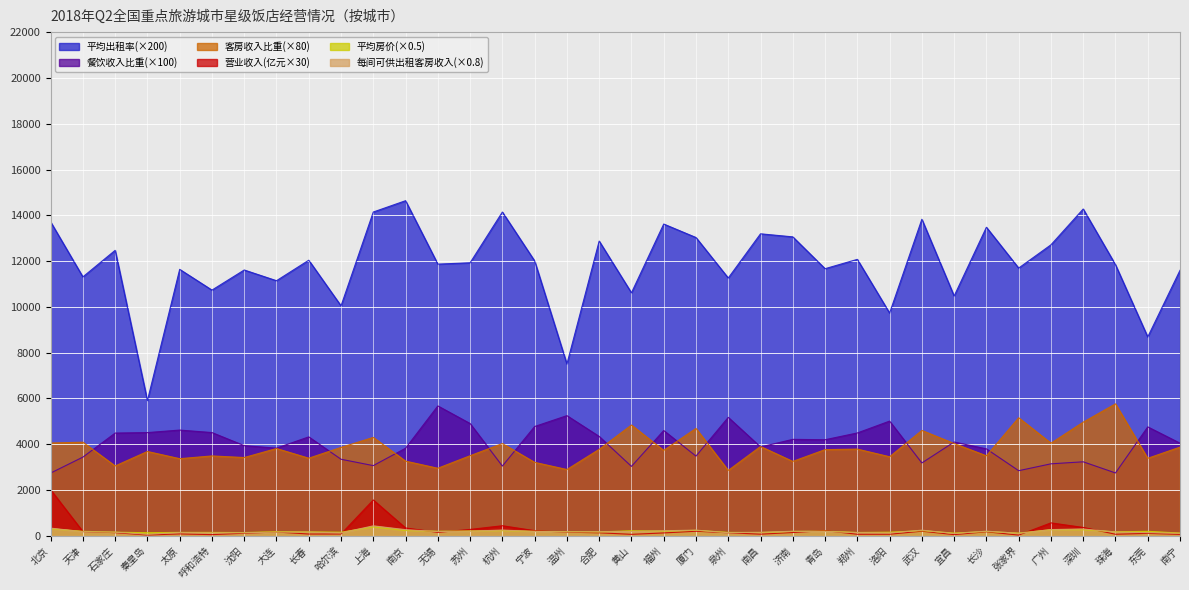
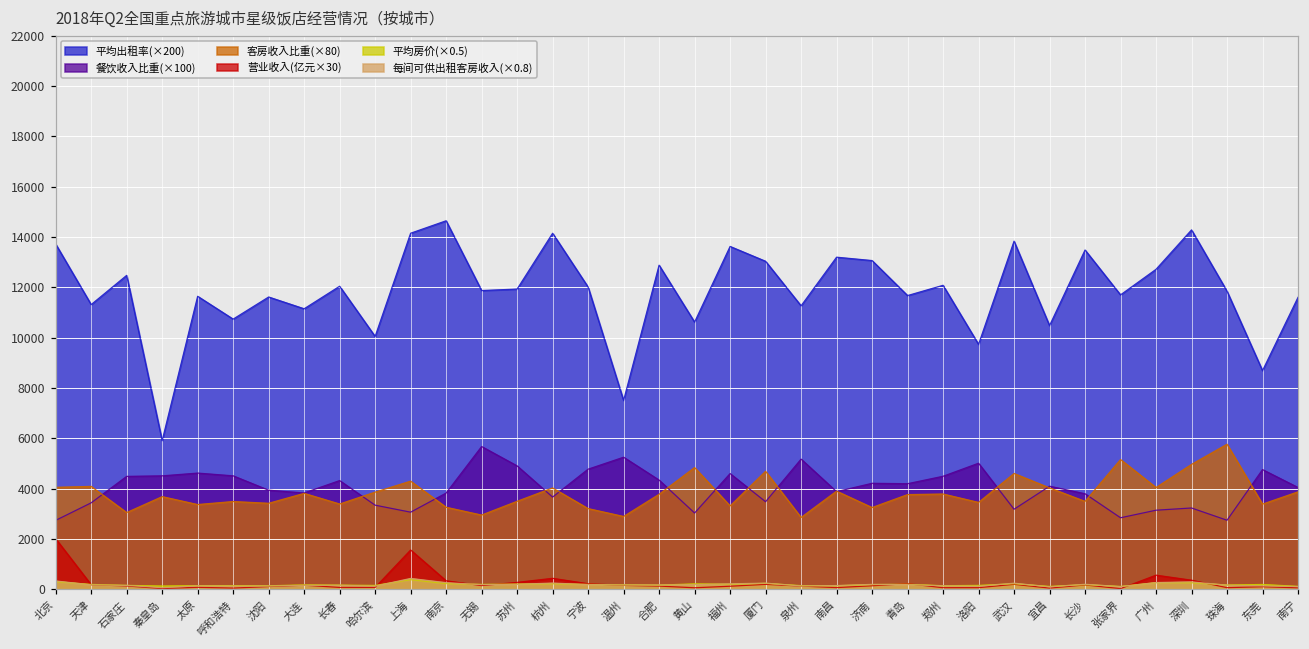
餐饮收入比重(×100), 杭州: 3000 -> 3700
客房收入比重(×80), 福州: 3700 -> 3300
